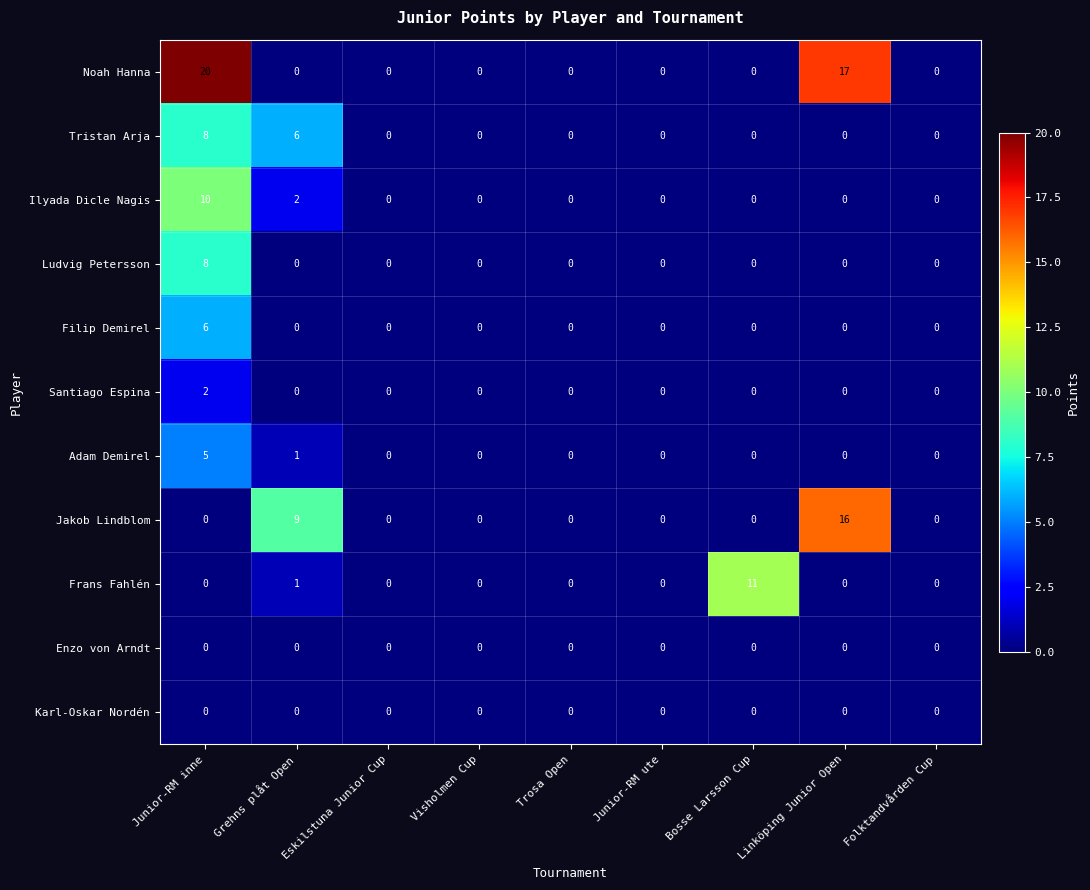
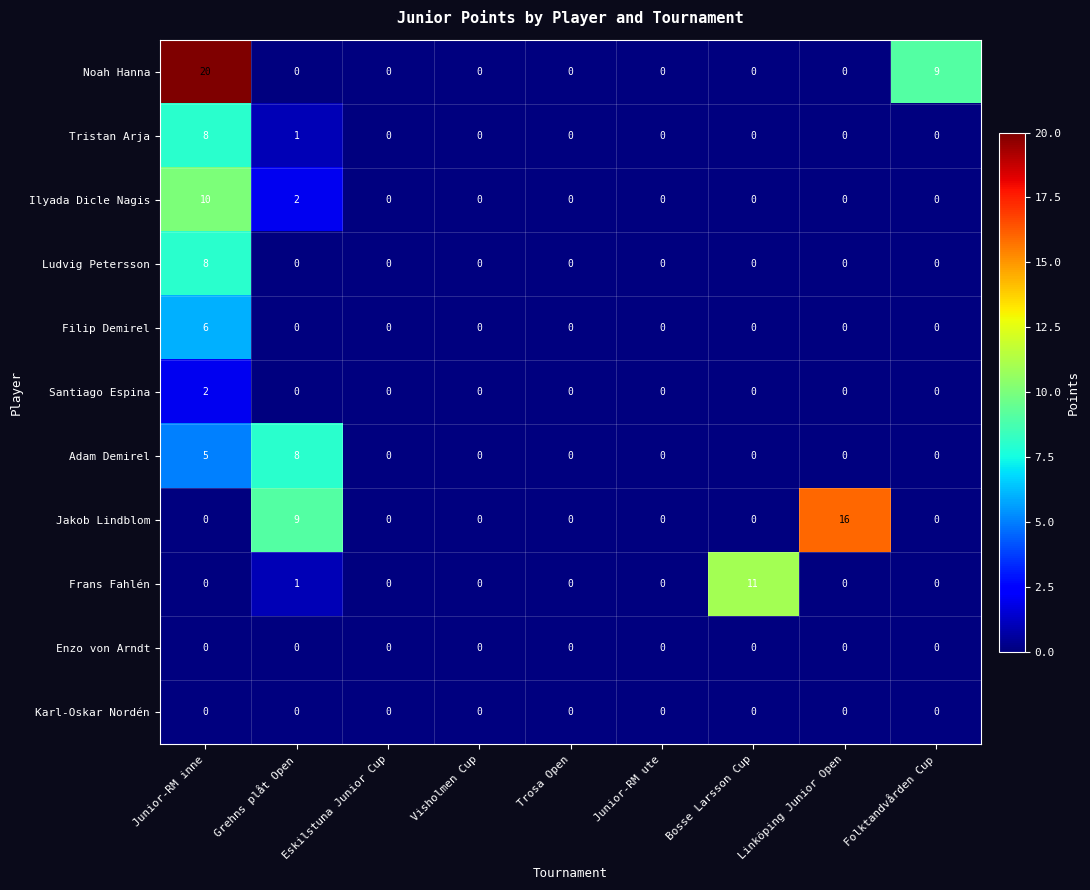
Noah Hanna, Linköping Junior Open: 17 -> 0
Noah Hanna, Folktandvården Cup: 0 -> 9
Tristan Arja, Grehns plåt Open: 6 -> 1
Adam Demirel, Grehns plåt Open: 1 -> 8
